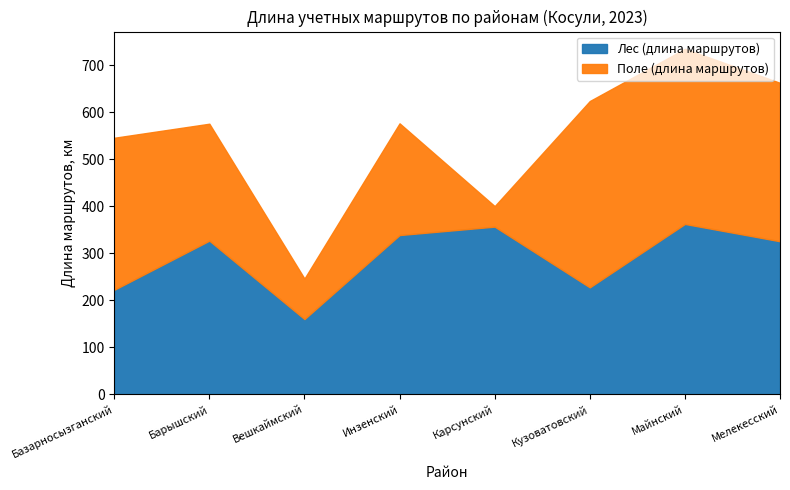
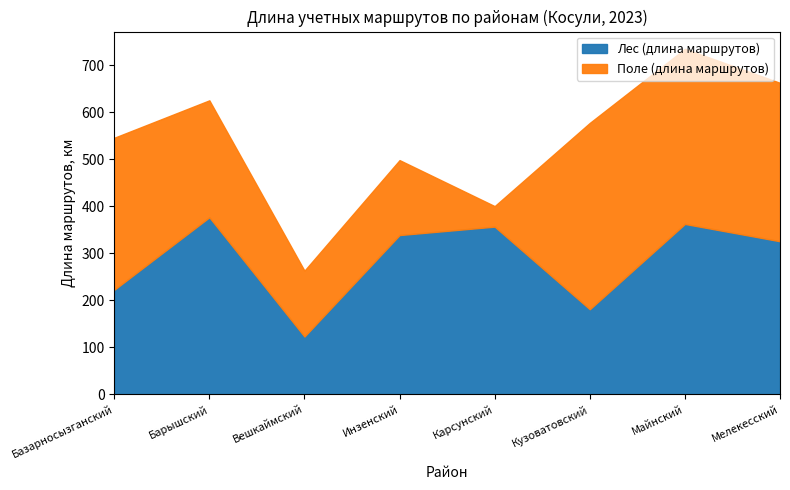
Лес (длина маршрутов), Барышский: 330 -> 380
Лес (длина маршрутов), Вешкаймский: 160 -> 120
Поле (длина маршрутов), Вешкаймский: 90 -> 140
Поле (длина маршрутов), Инзенский: 240 -> 160
Лес (длина маршрутов), Кузоватовский: 230 -> 180
